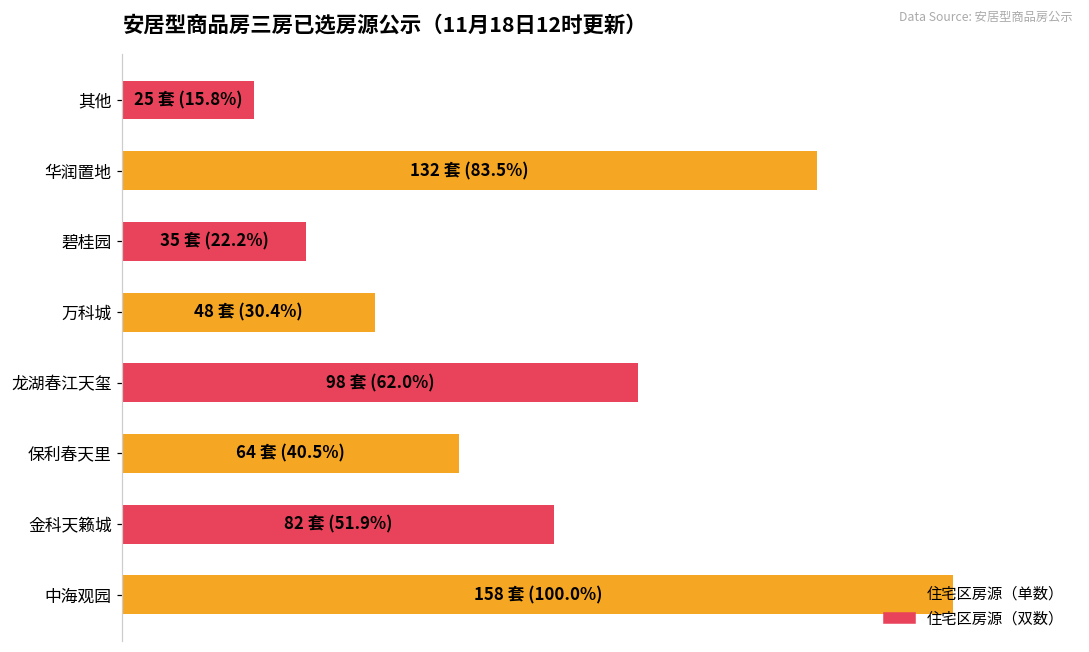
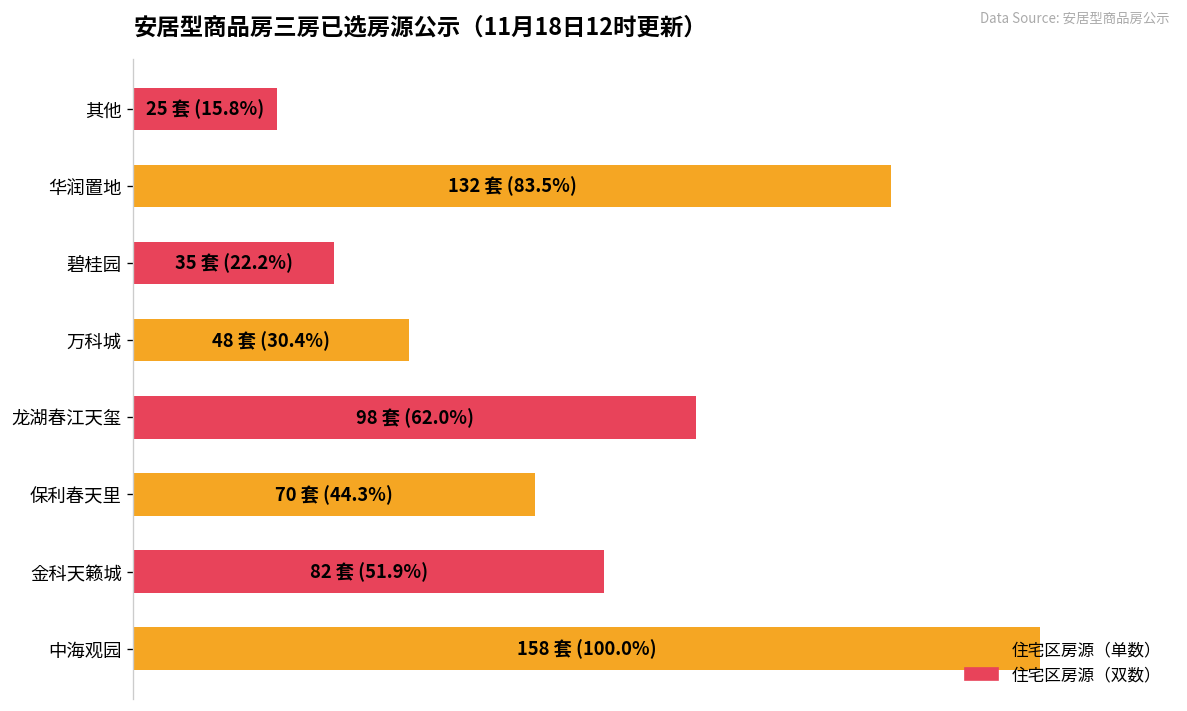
保利春天里: 64 套 (40.5%) -> 70 套 (44.3%)
